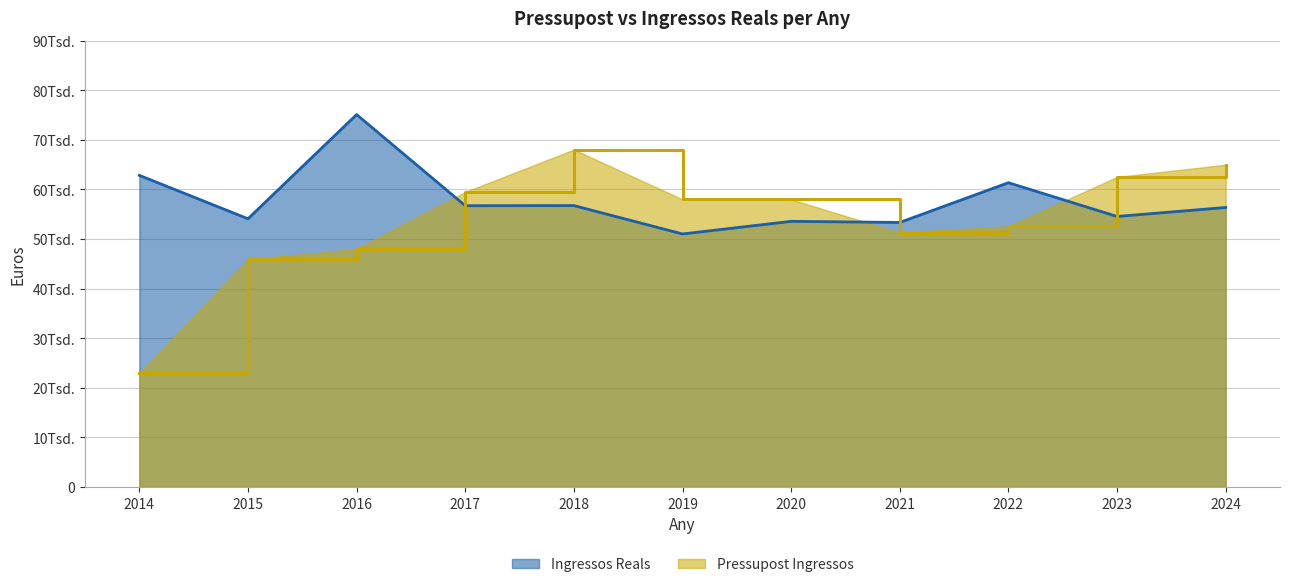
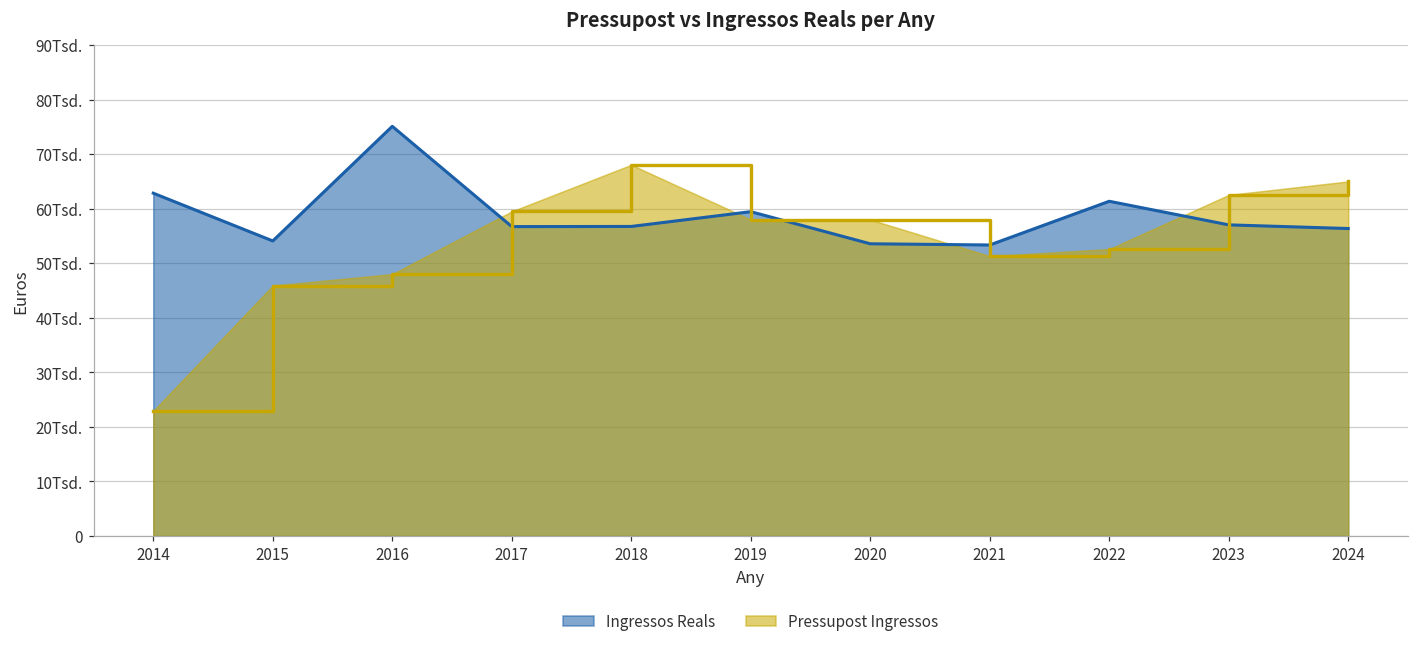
Ingressos Reals, 2019: 51Tsd. -> 59Tsd.
Ingressos Reals, 2023: 55Tsd. -> 57Tsd.
